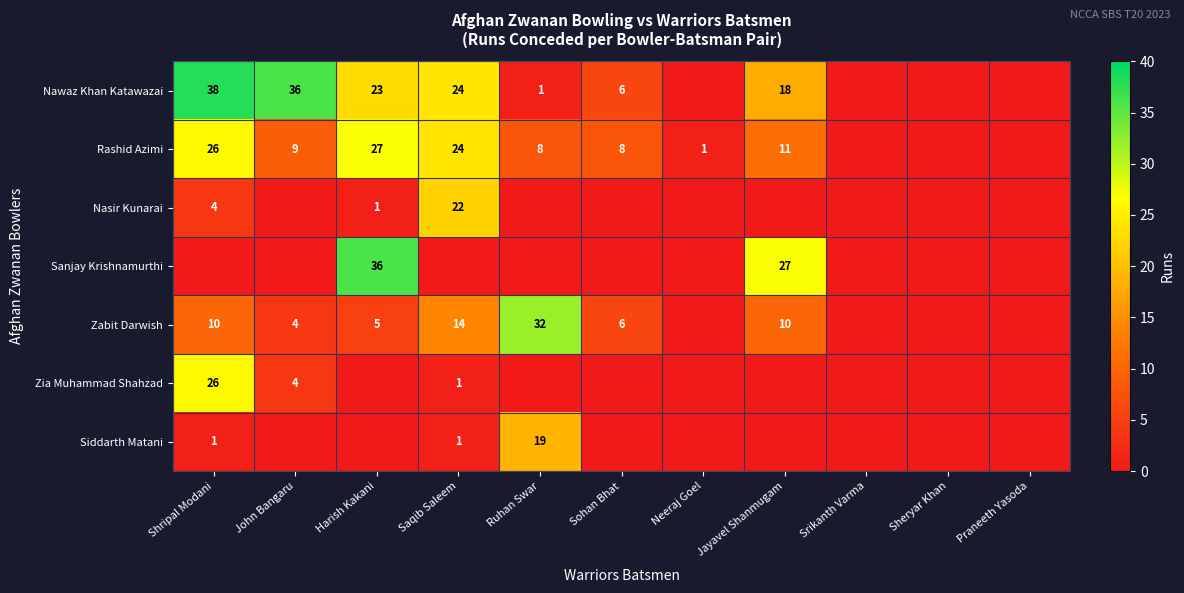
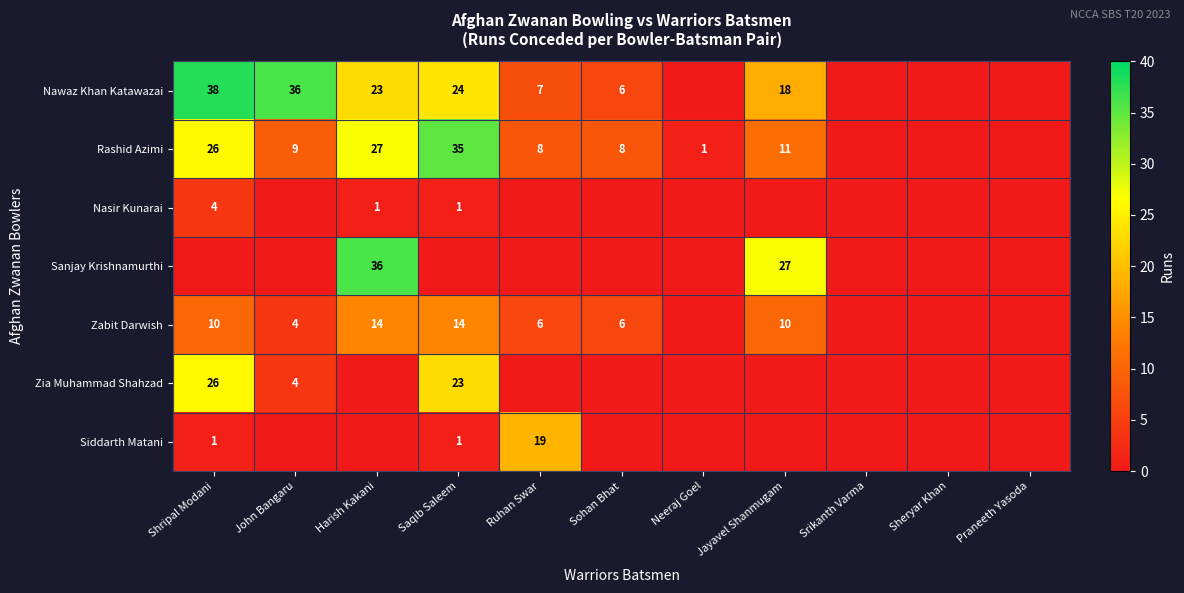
Nawaz Khan Katawazai, Ruhan Swar: 1 -> 7
Rashid Azimi, Saqib Saleem: 24 -> 35
Nasir Kunarai, Saqib Saleem: 22 -> 1
Zabit Darwish, Harish Kakani: 5 -> 14
Zabit Darwish, Ruhan Swar: 32 -> 6
Zia Muhammad Shahzad, Saqib Saleem: 1 -> 23
